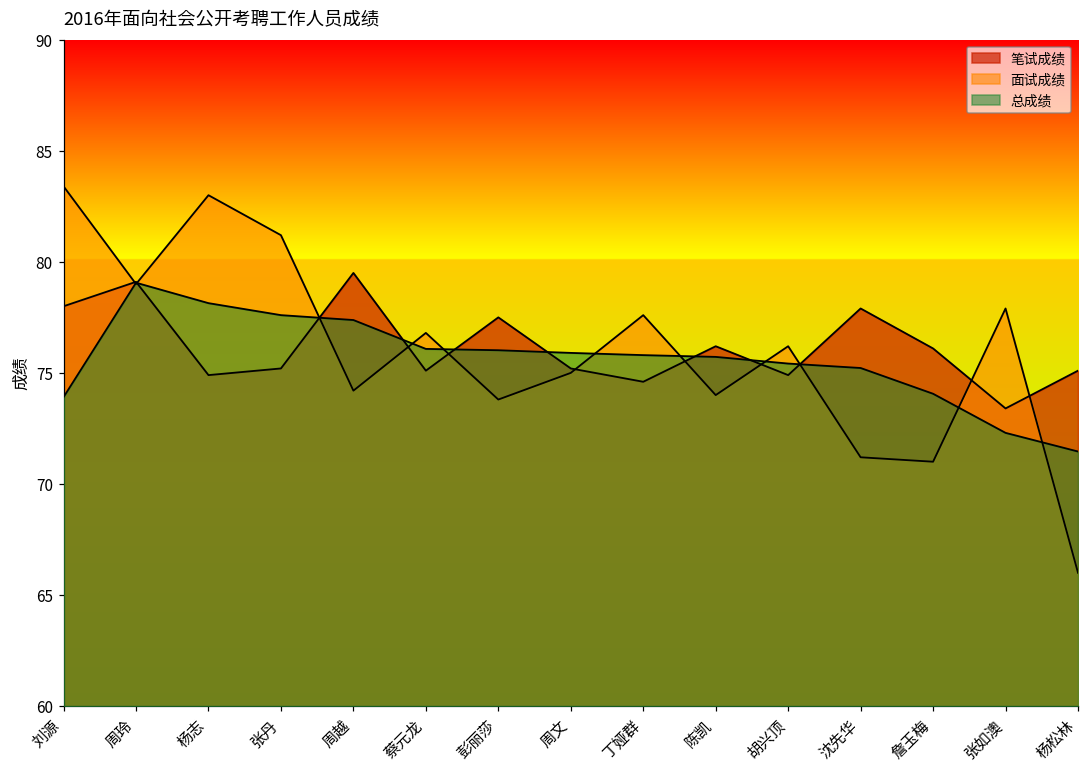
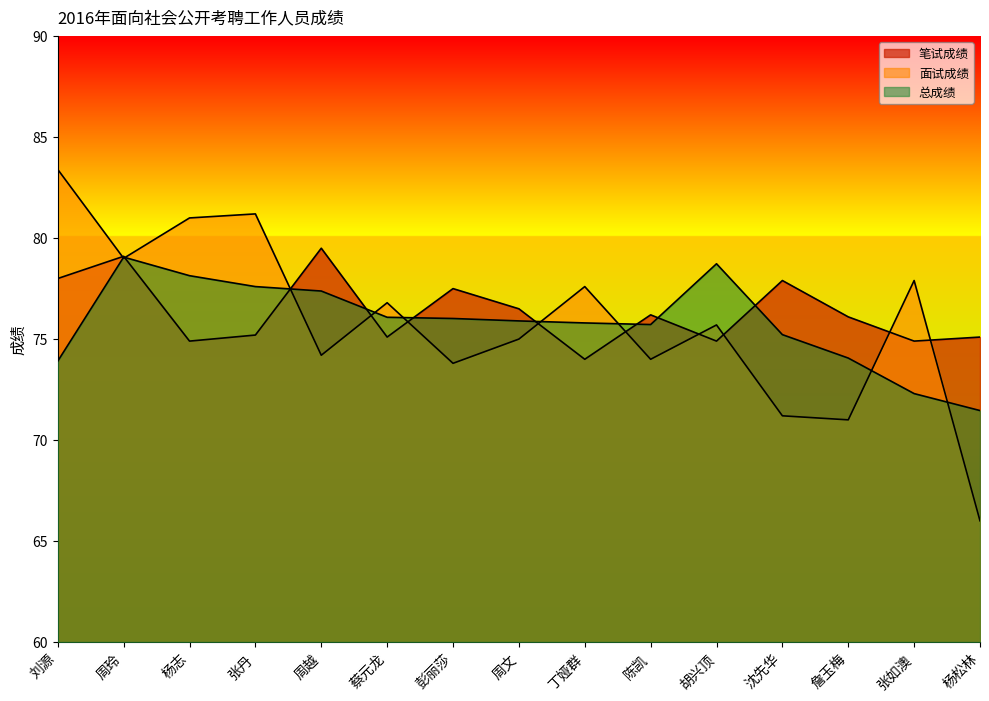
面试成绩, 杨志: 83 -> 81
笔试成绩, 周文: 75.2 -> 76.5
笔试成绩, 丁娅群: 74.6 -> 74.0
面试成绩, 胡兴顶: 76.2 -> 75.7
总成绩, 胡兴顶: 75.4 -> 78.7
笔试成绩, 张如澳: 73.4 -> 74.9
